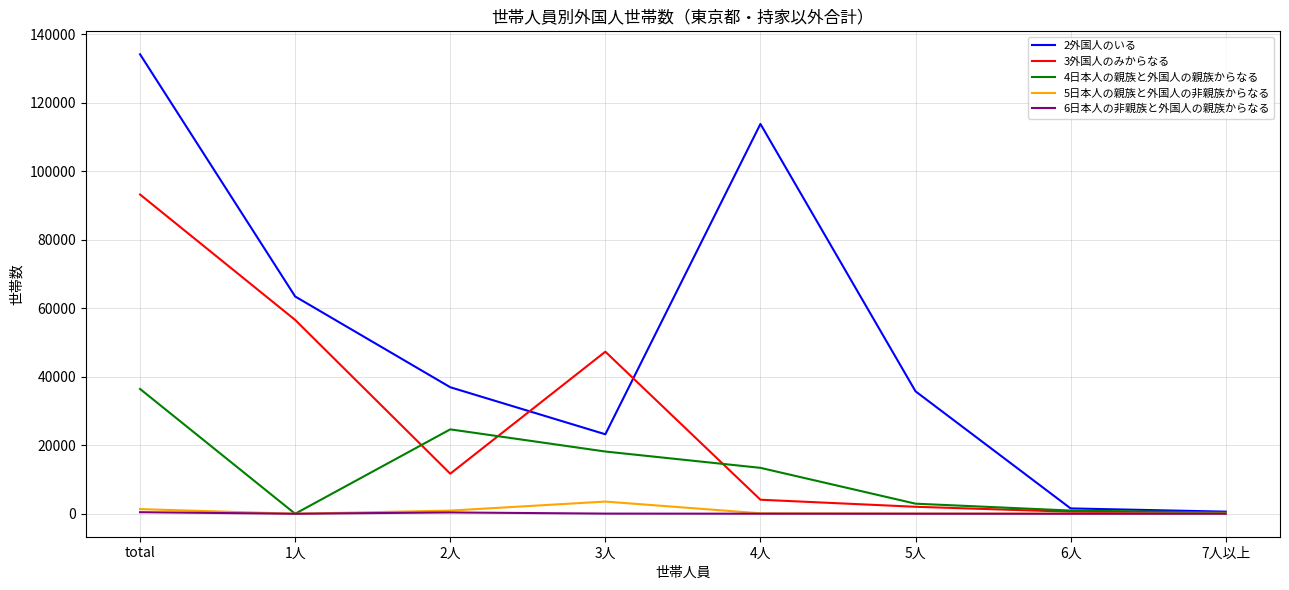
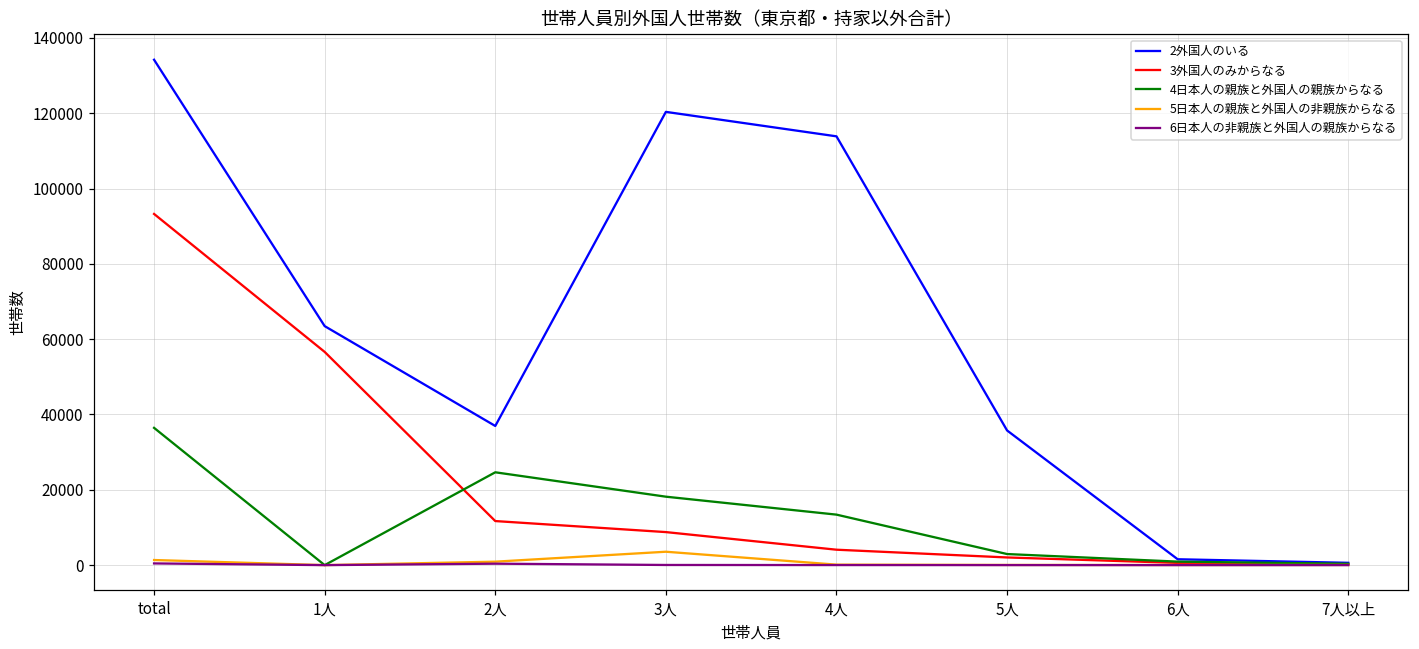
2外国人のいる, 3人: 23000 -> 120000
3外国人のみからなる, 3人: 47000 -> 9000
